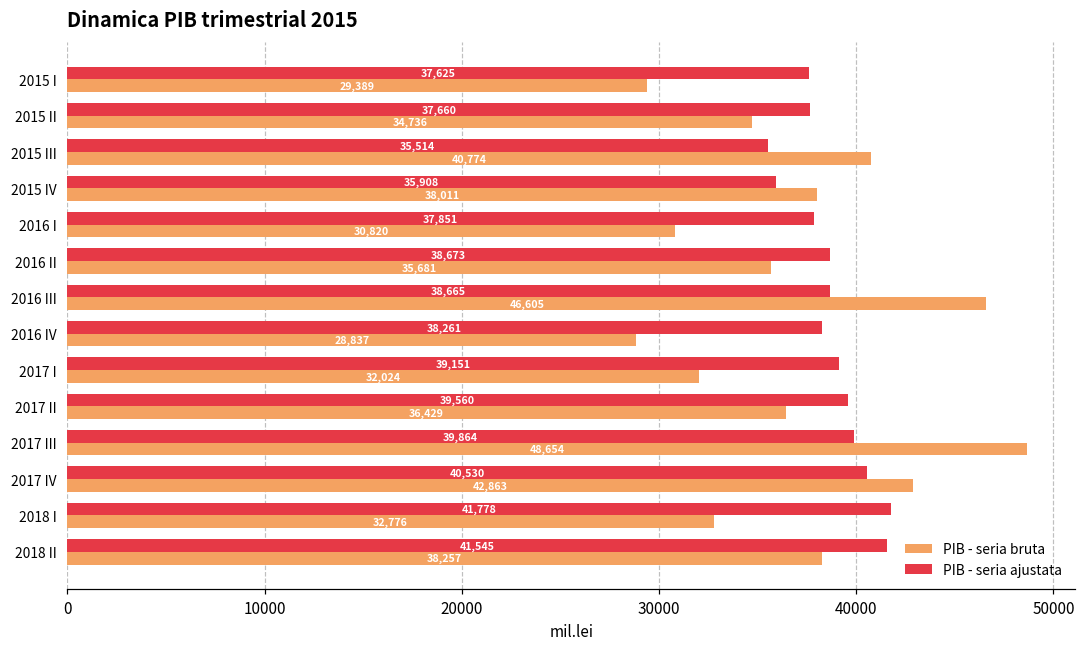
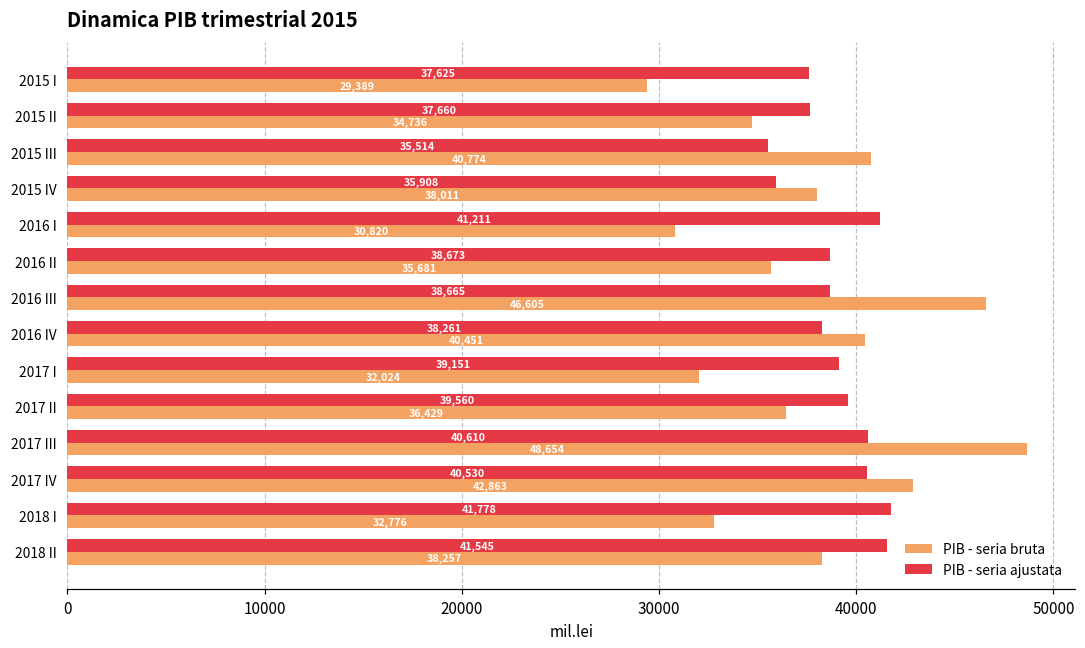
PIB - seria ajustata, 2016 I: 37,851 -> 41,211
PIB - seria bruta, 2016 IV: 28,837 -> 40,451
PIB - seria ajustata, 2017 III: 39,864 -> 40,610
